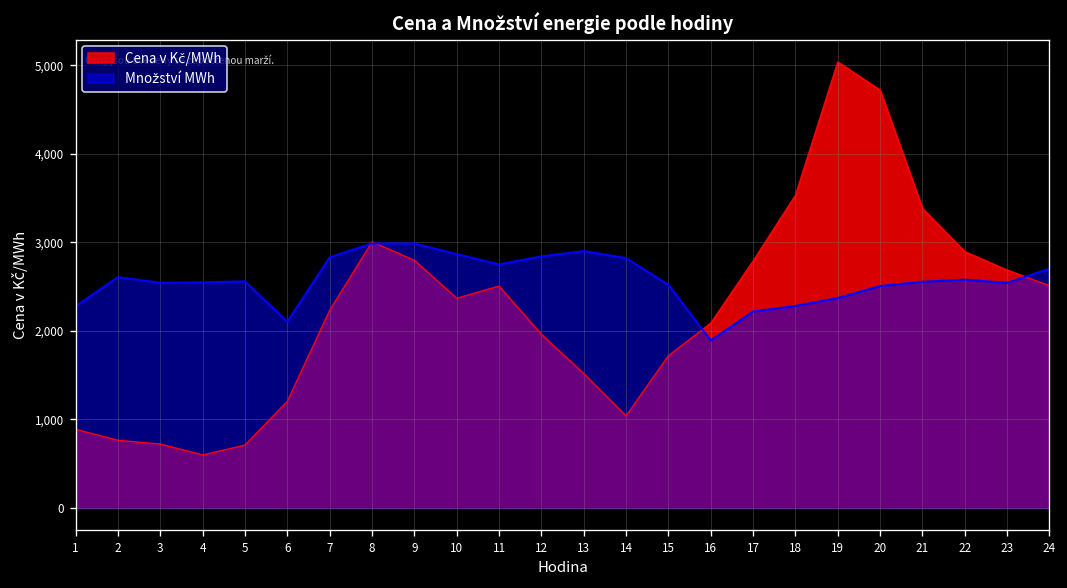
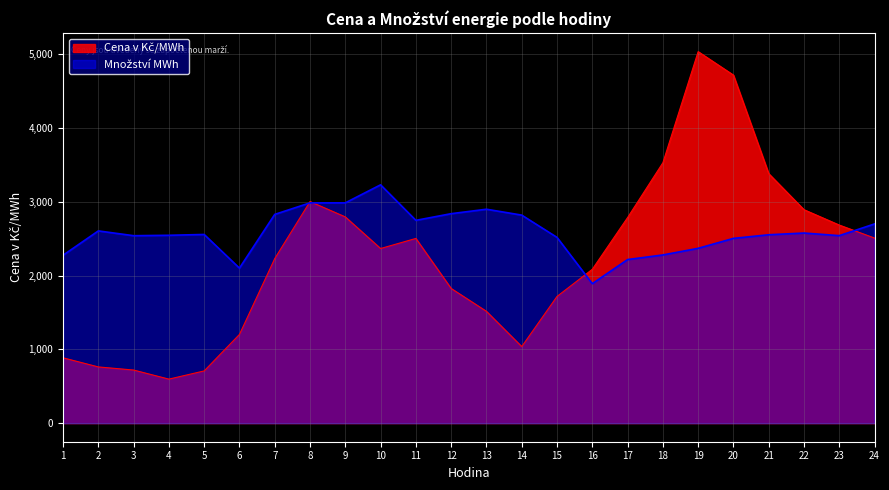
Množství MWh, 10: 2,900 -> 3,200
Cena v Kč/MWh, 12: 2,000 -> 1,800
